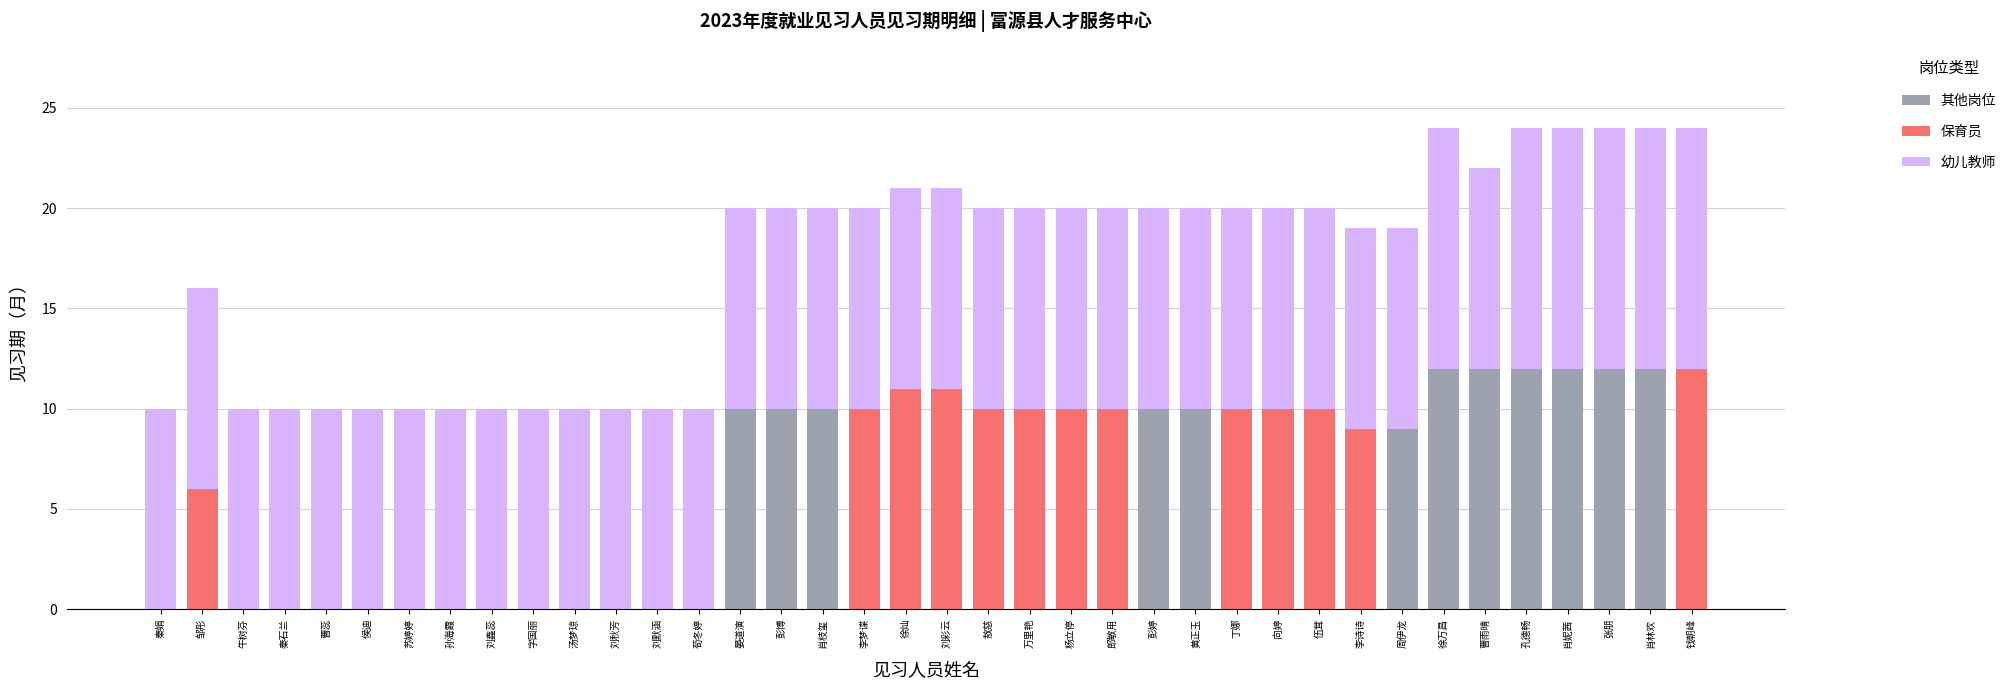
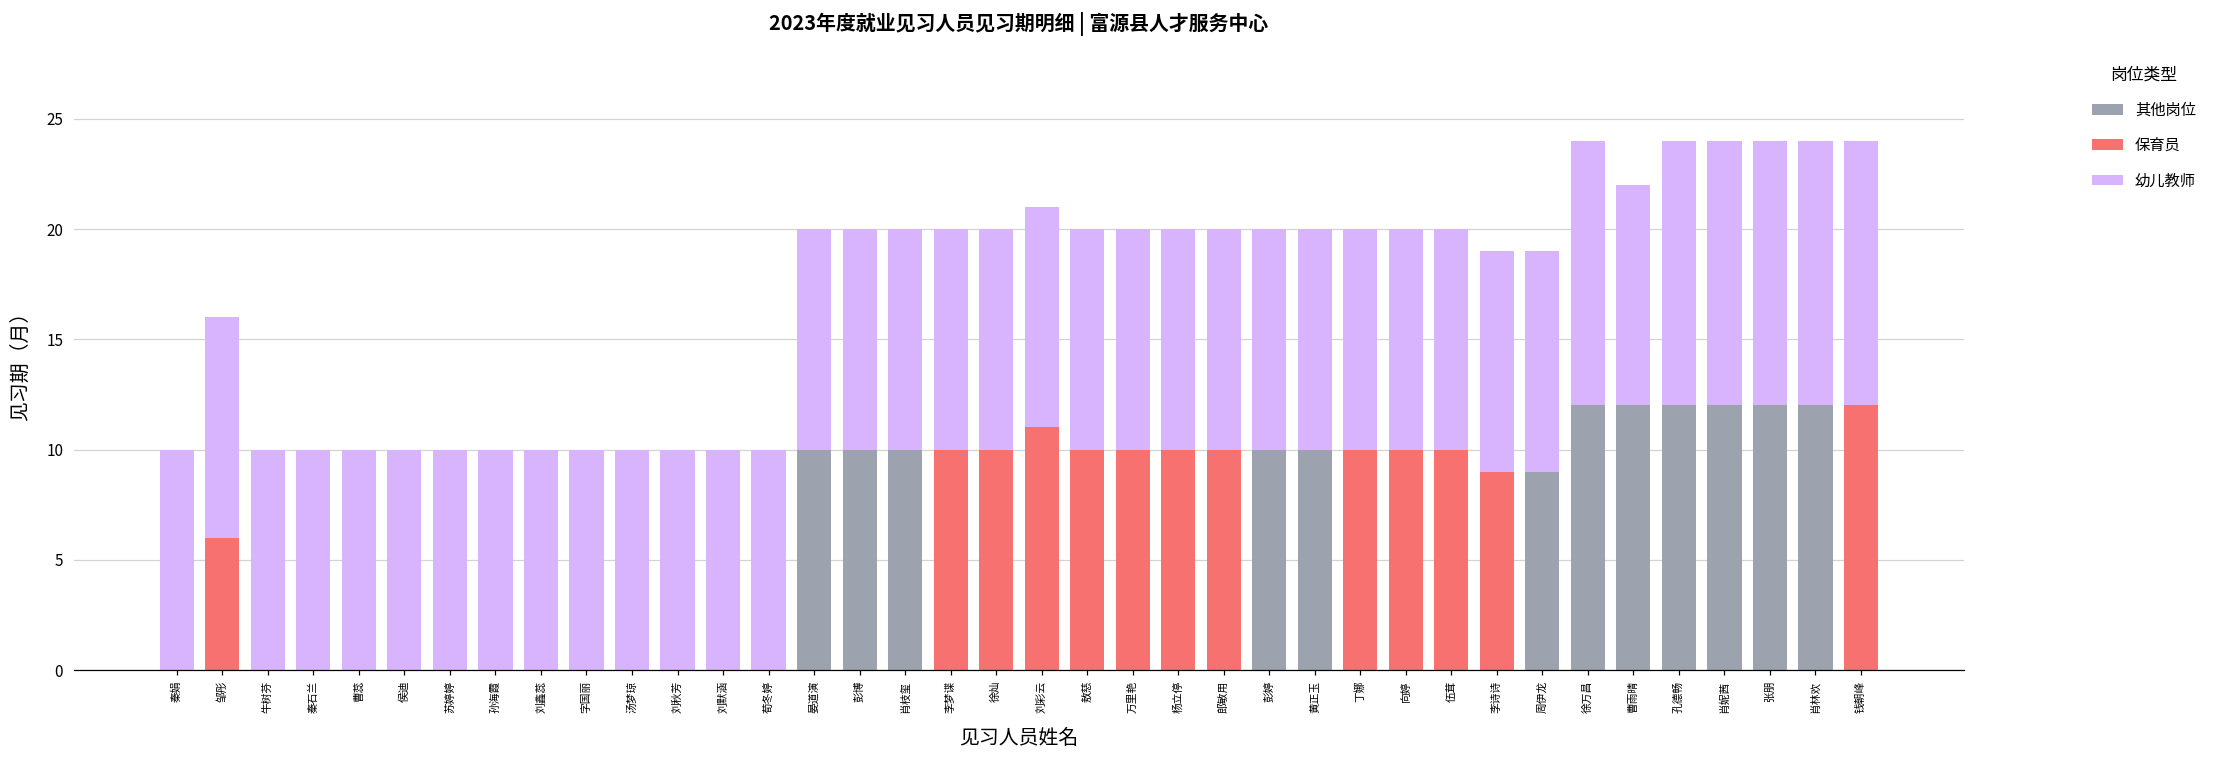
保育员, 徐灿: 11 -> 10
